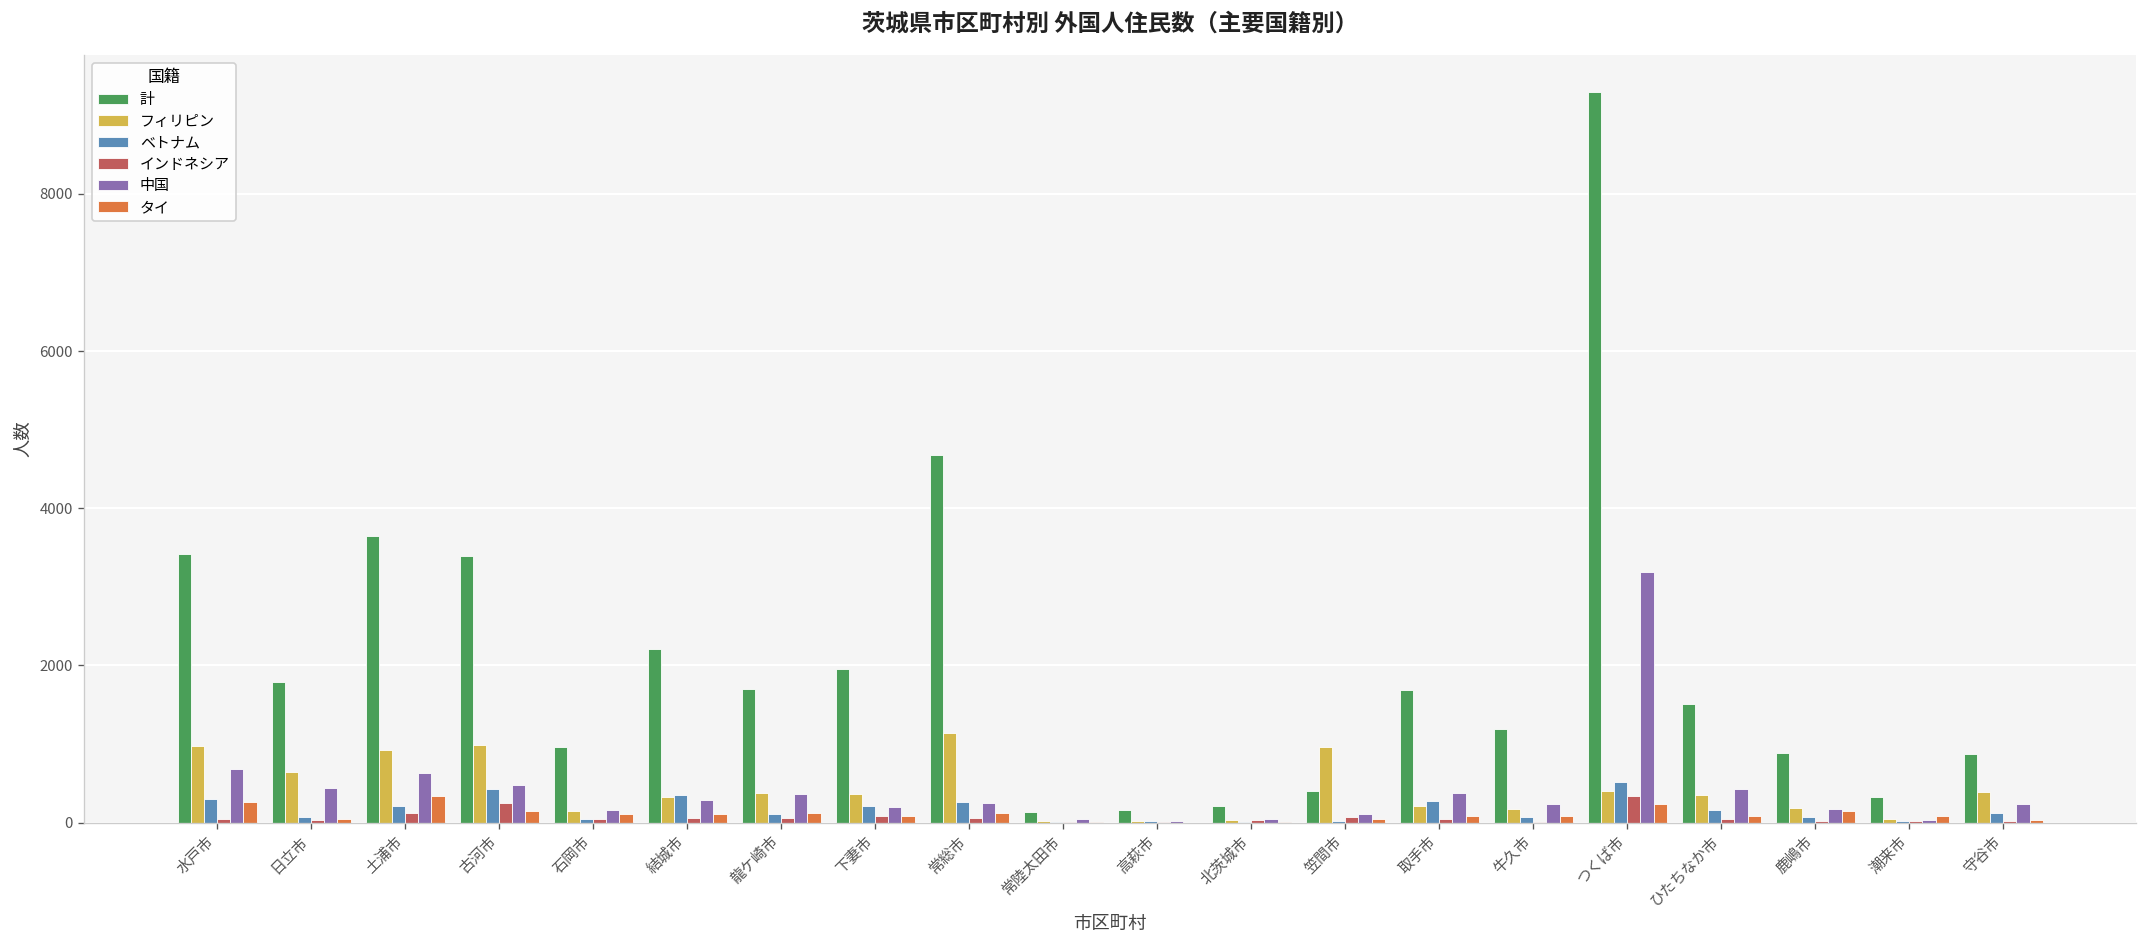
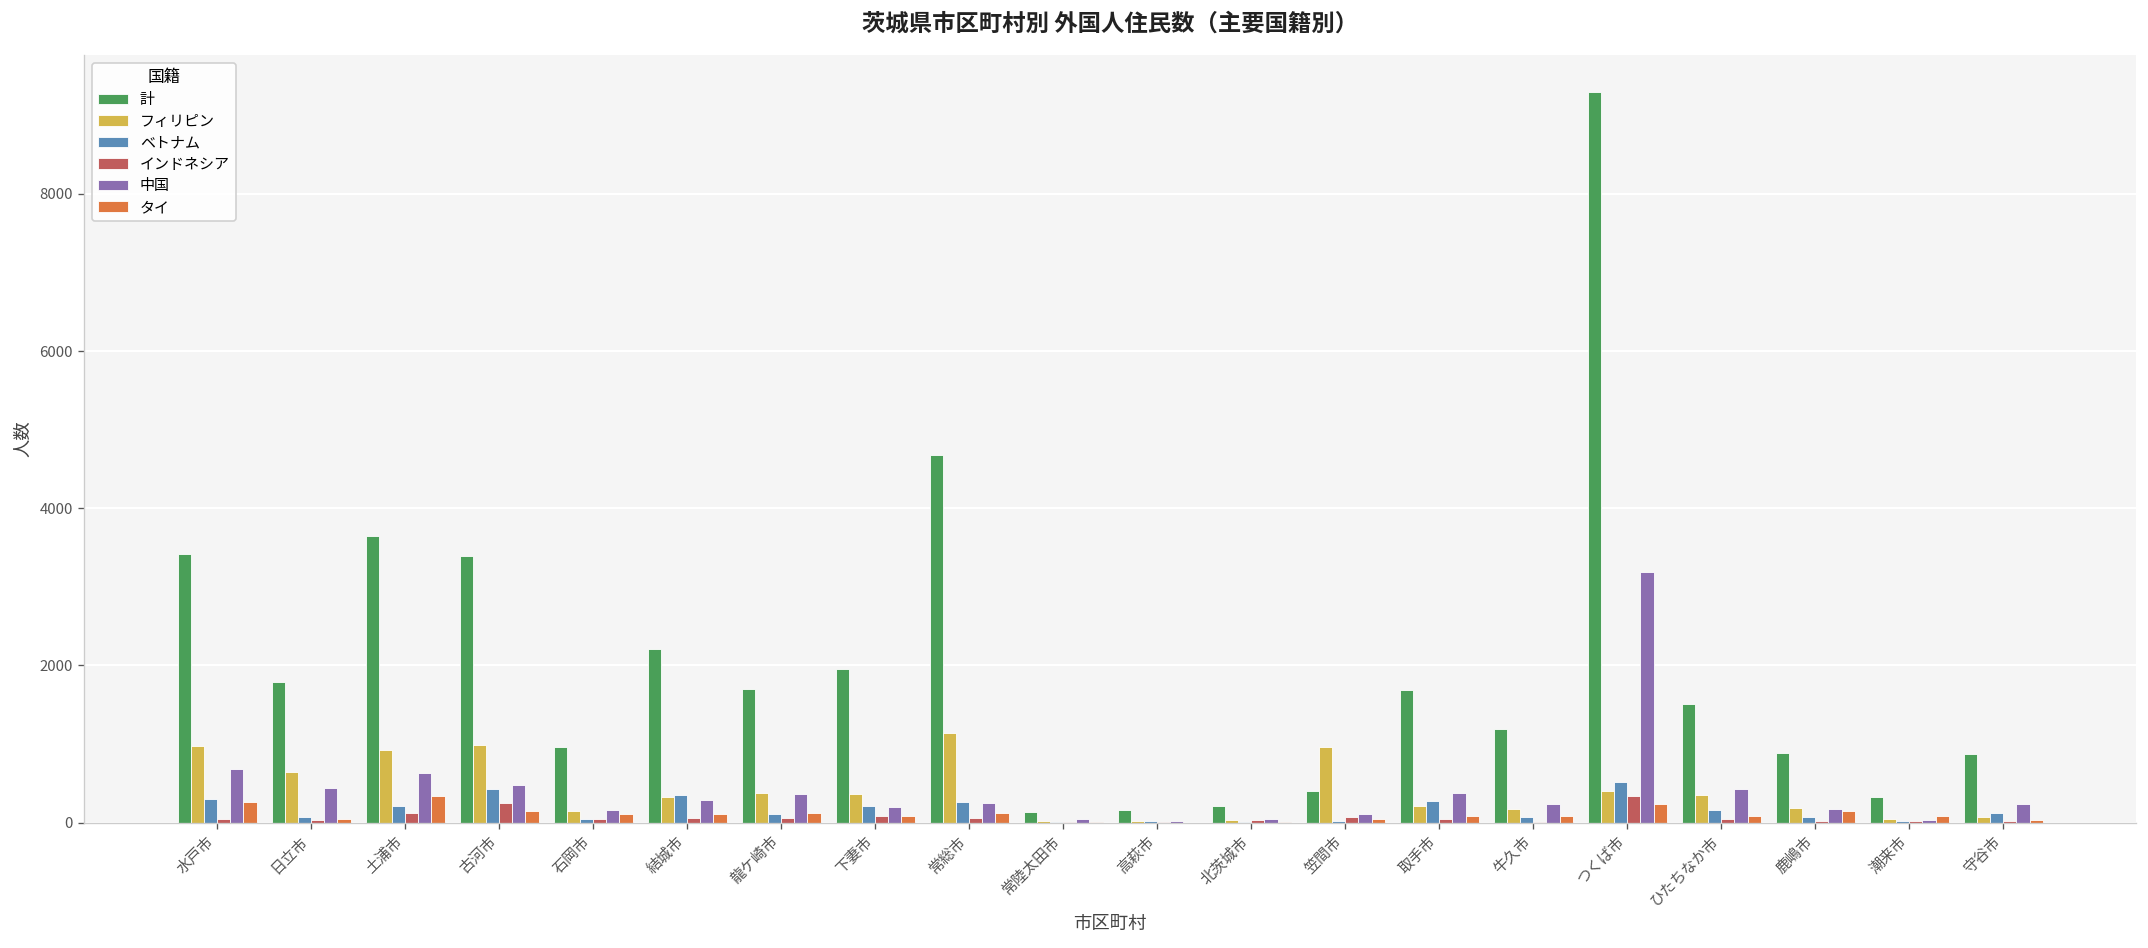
フィリピン, 守谷市: 400 -> 100
